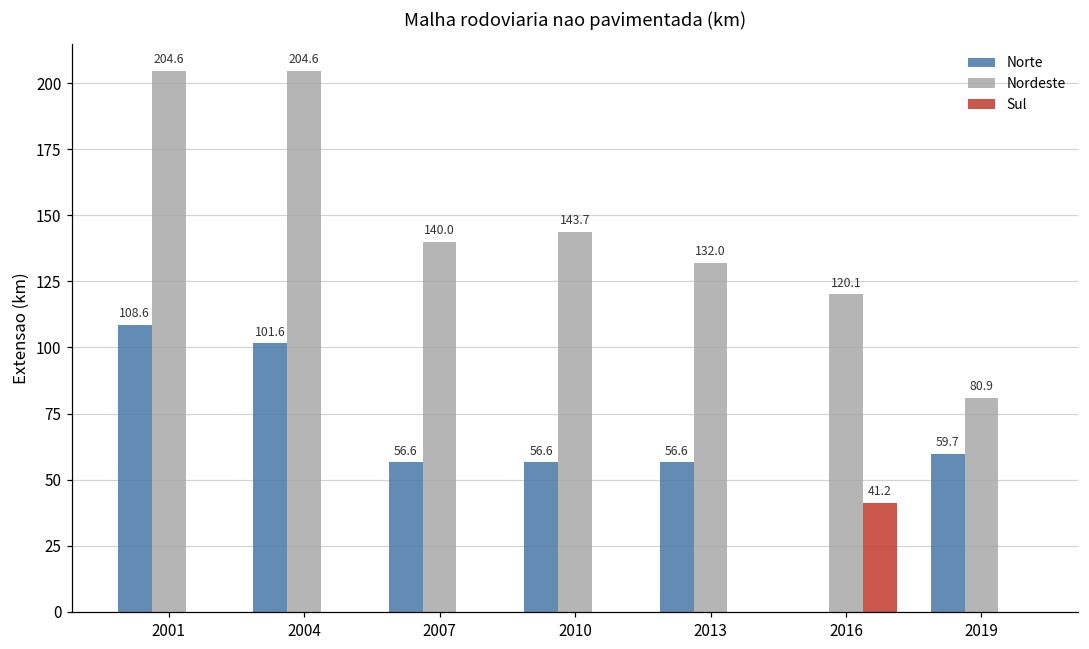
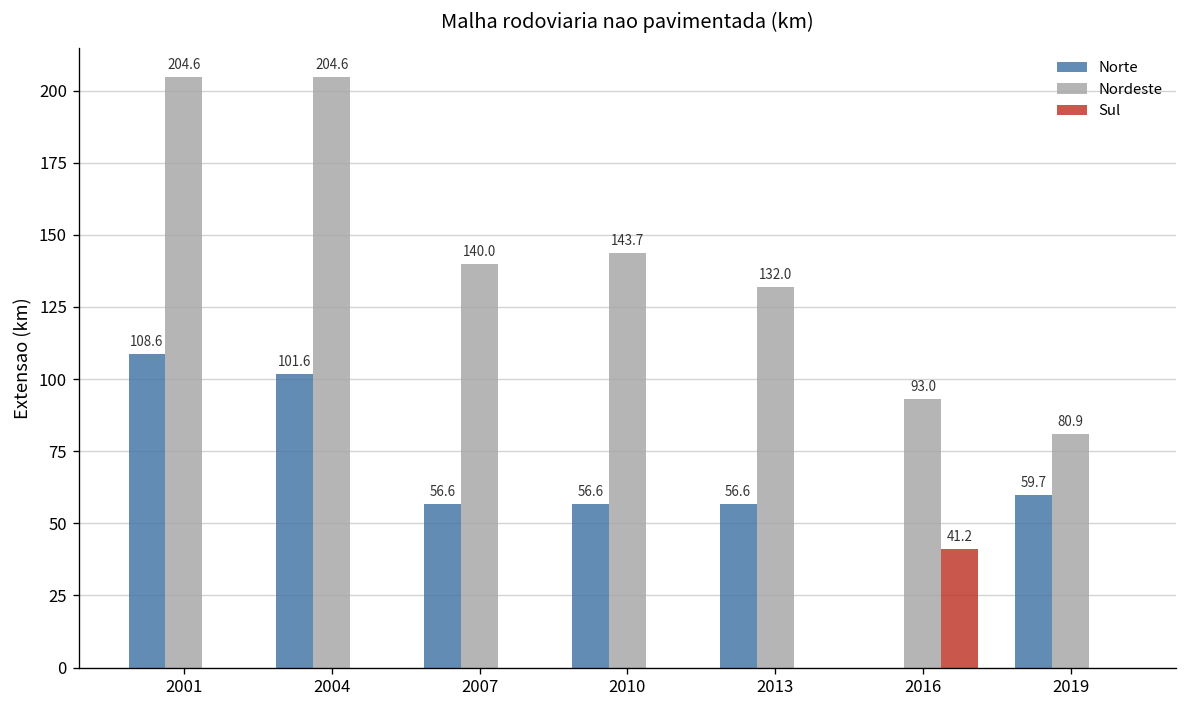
Nordeste, 2016: 120.1 -> 93.0
